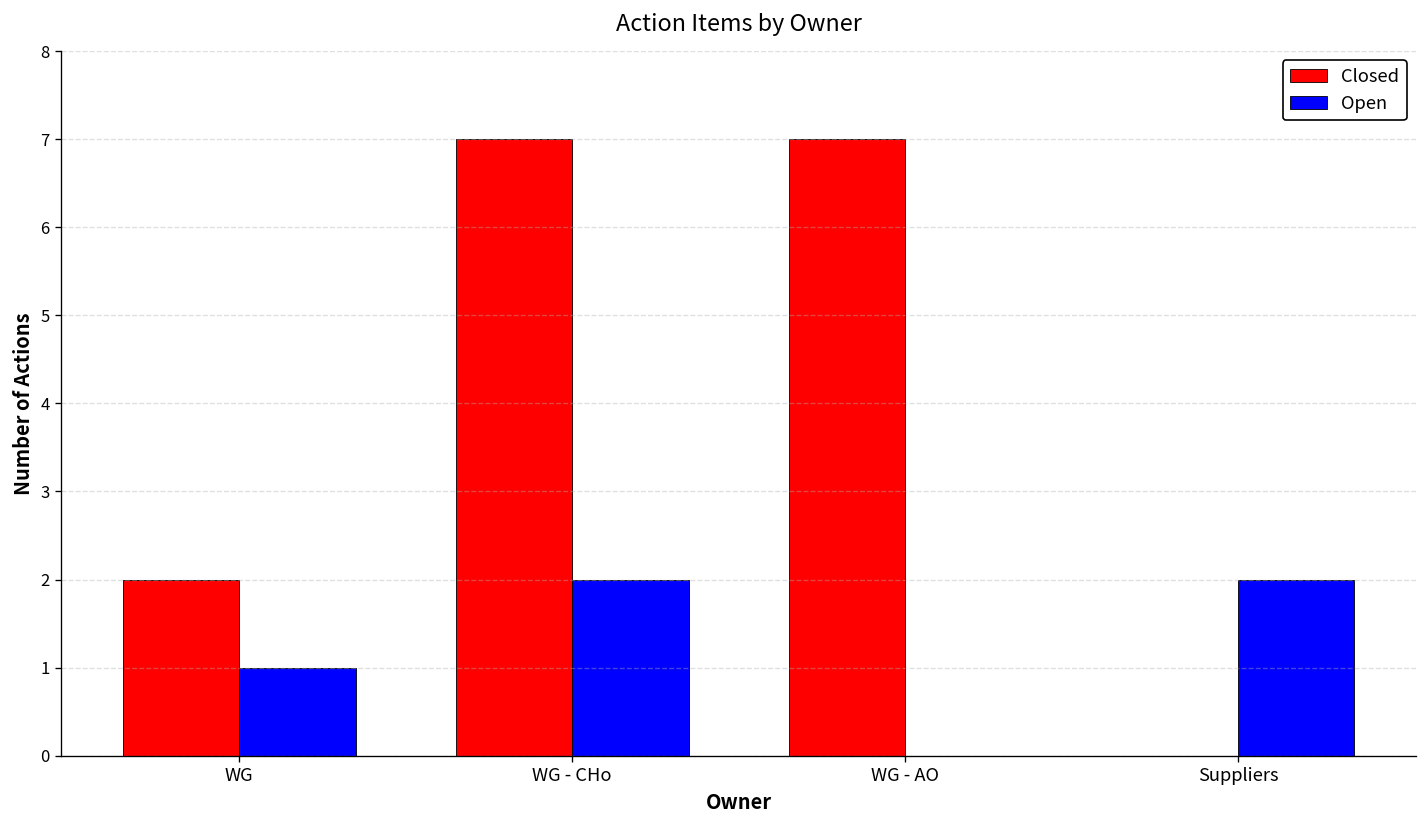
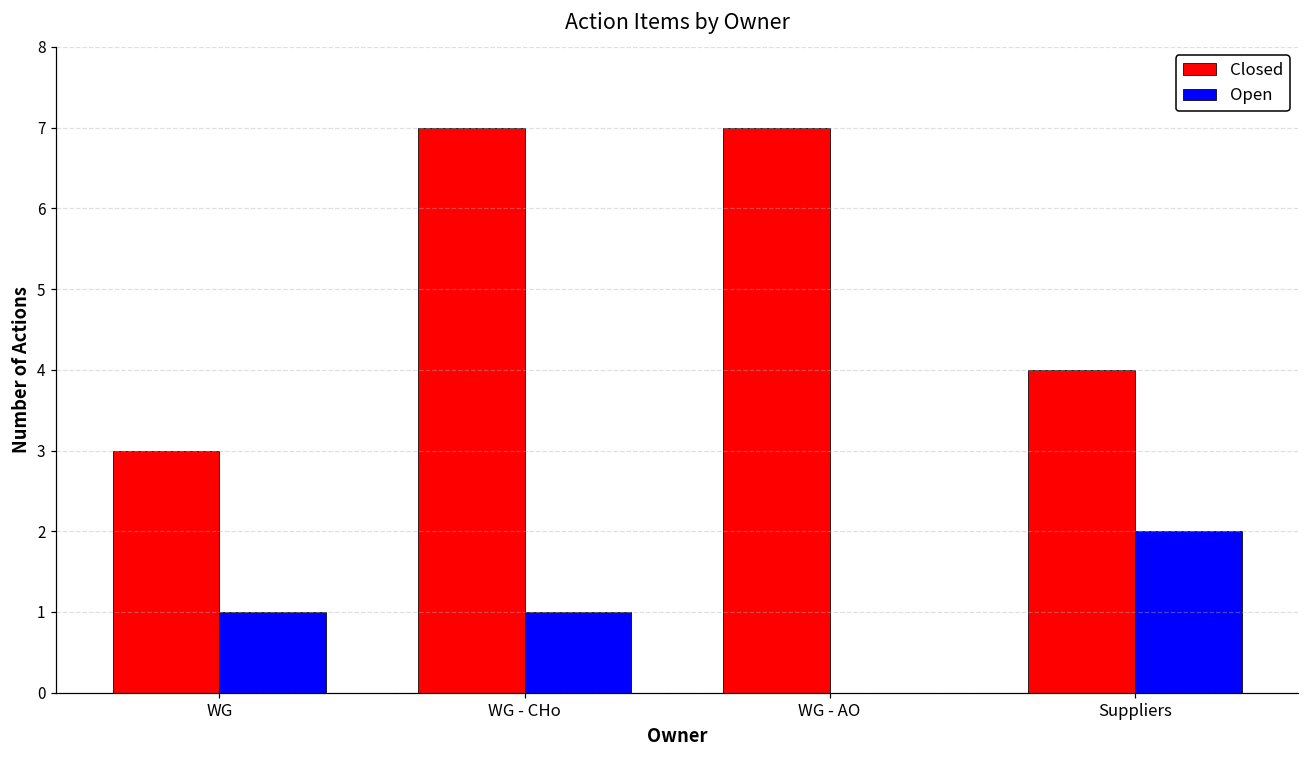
Closed, WG: 2 -> 3
Open, WG - CHo: 2 -> 1
Closed, Suppliers: 0 -> 4
